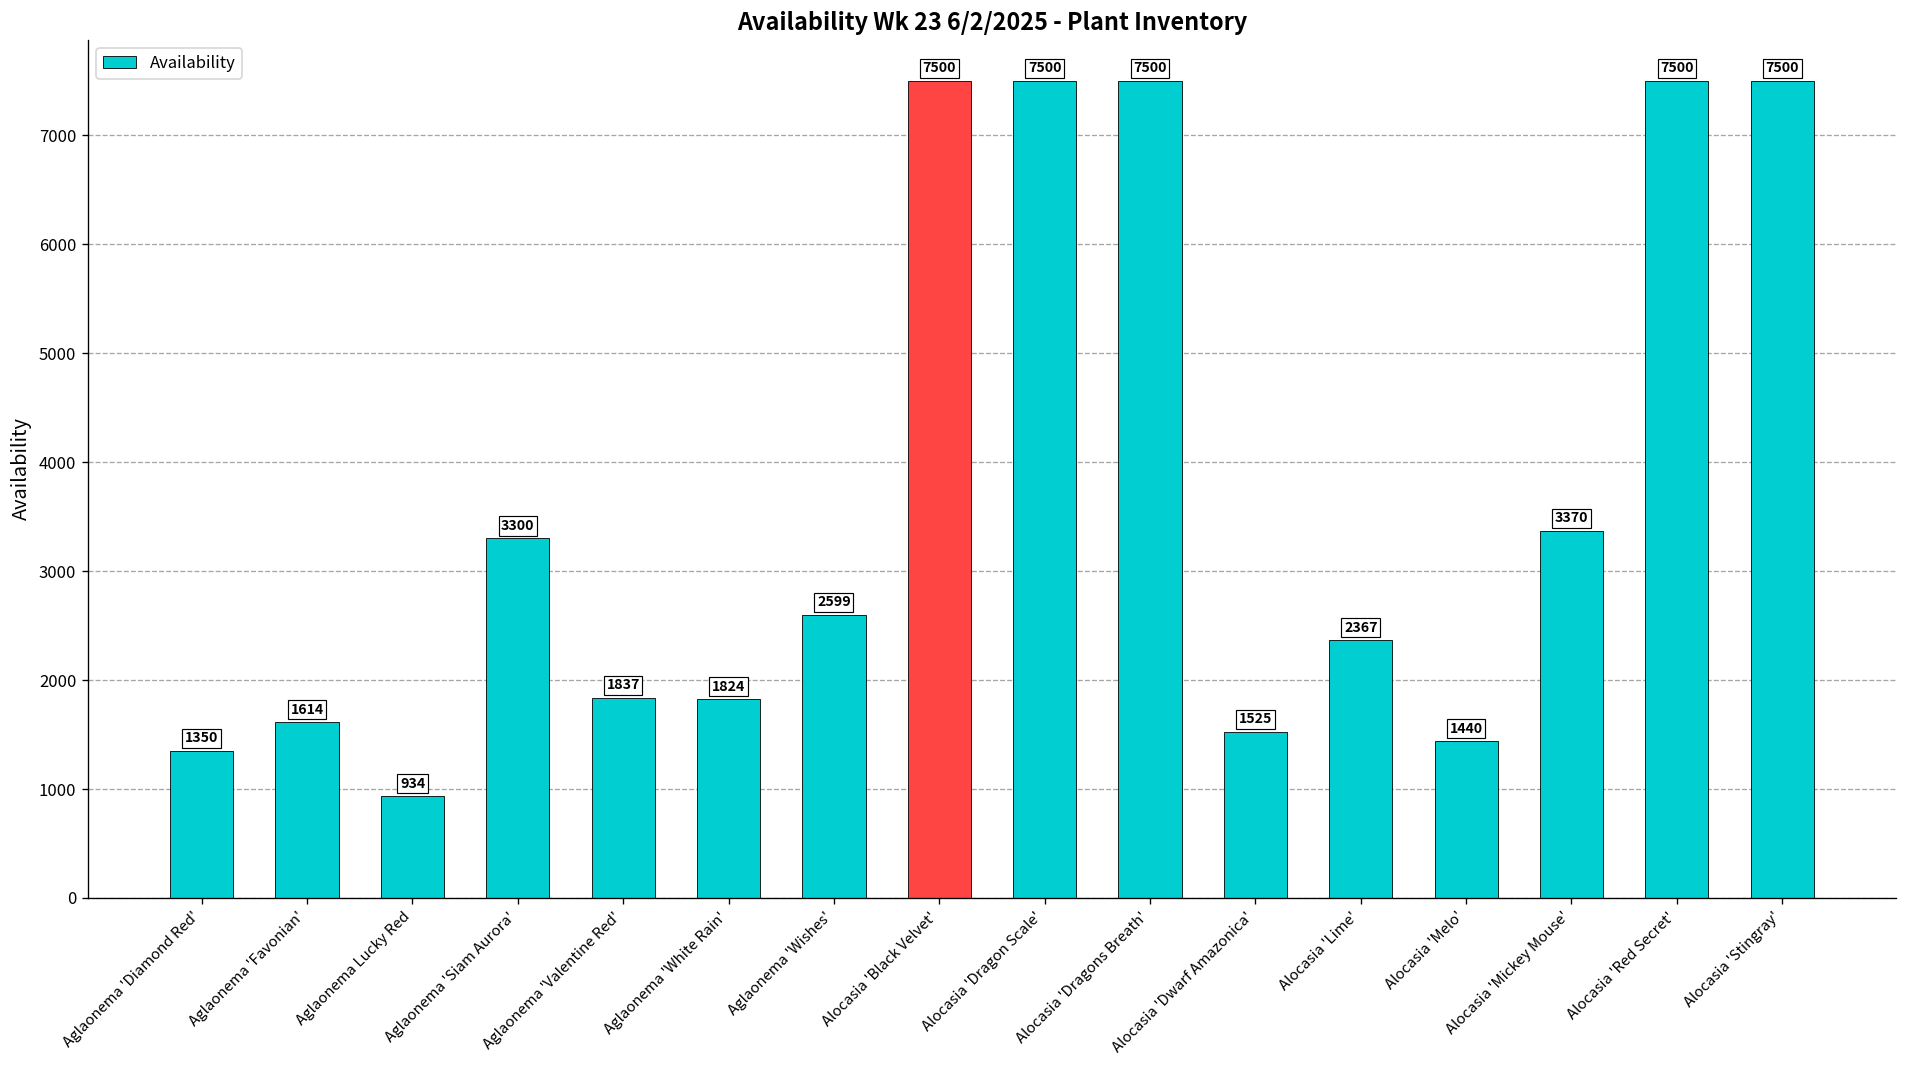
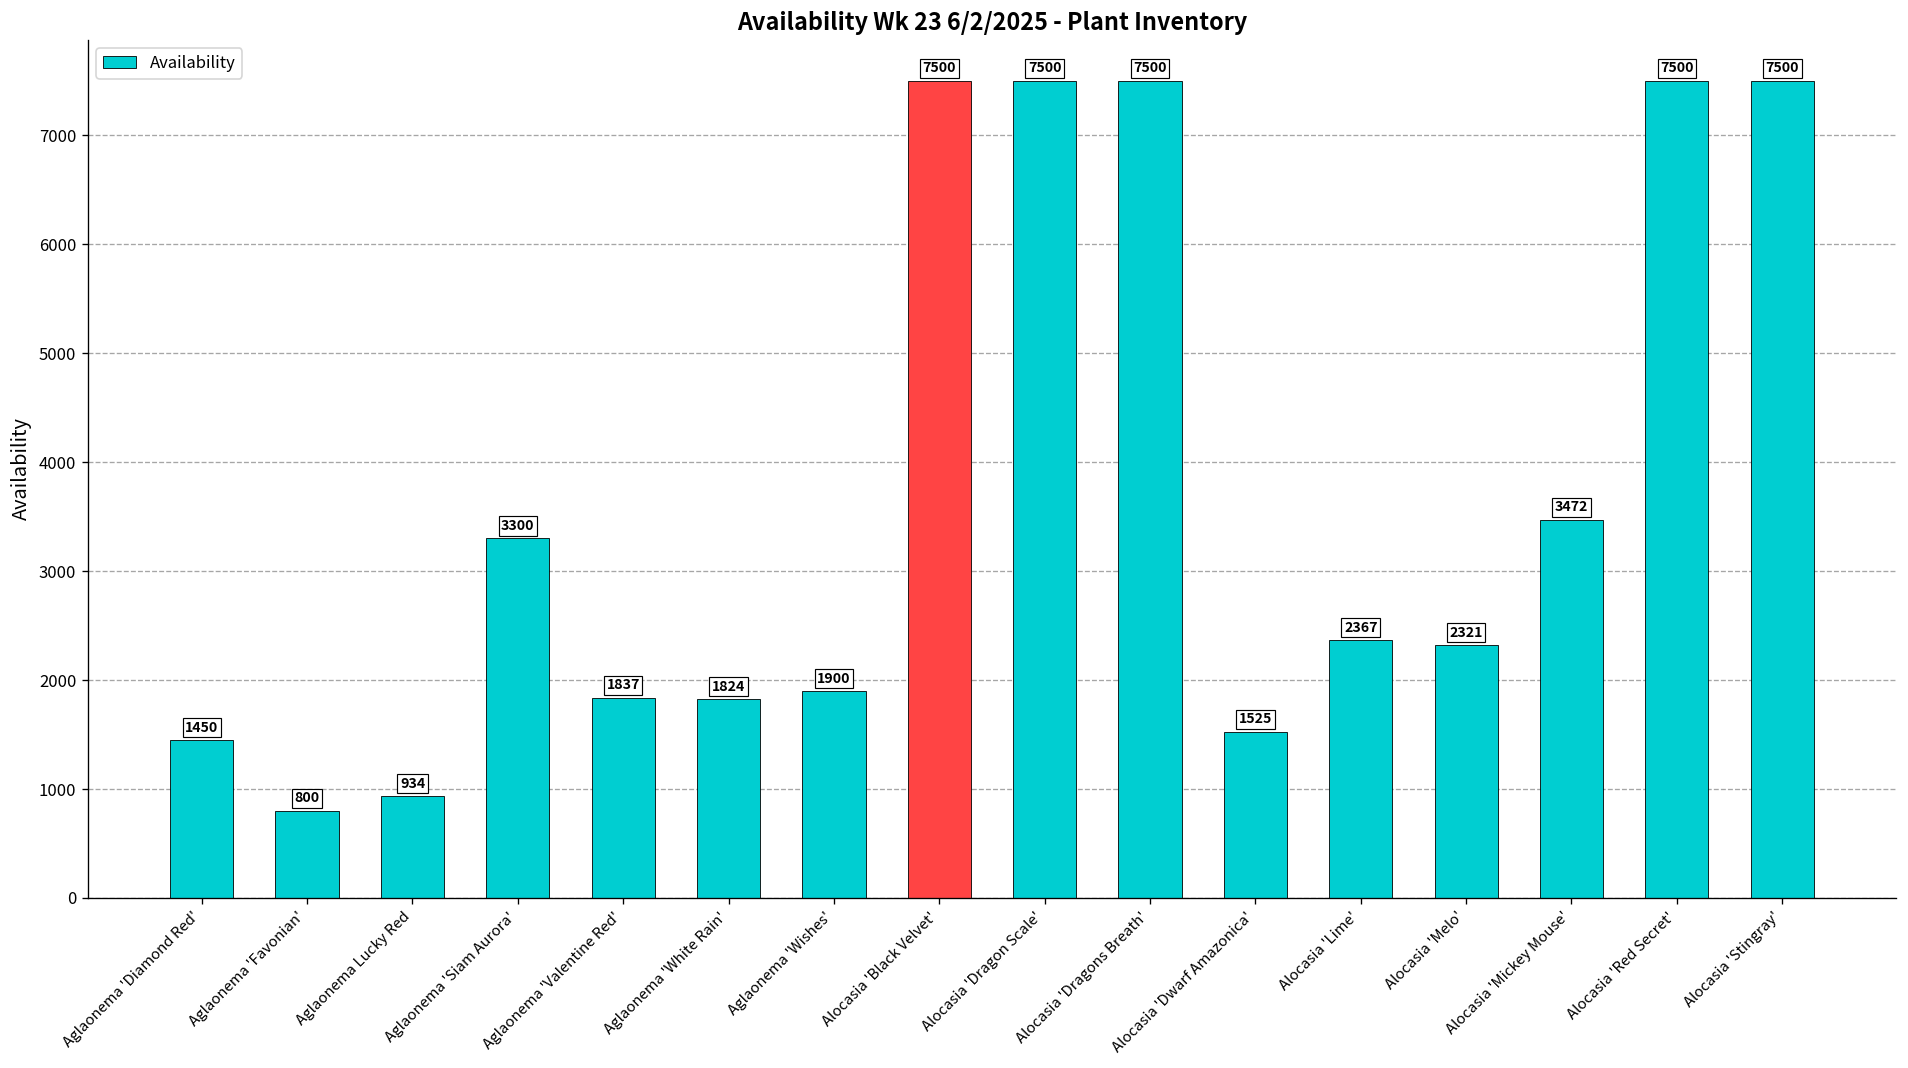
Aglaonema 'Diamond Red': 1350 -> 1450
Aglaonema 'Favonian': 1614 -> 800
Aglaonema 'Wishes': 2599 -> 1900
Alocasia 'Melo': 1440 -> 2321
Alocasia 'Mickey Mouse': 3370 -> 3472
